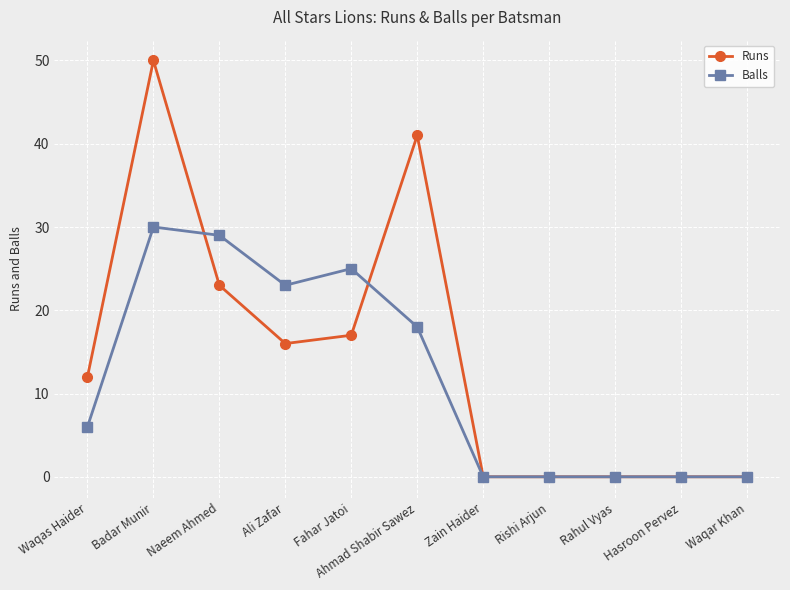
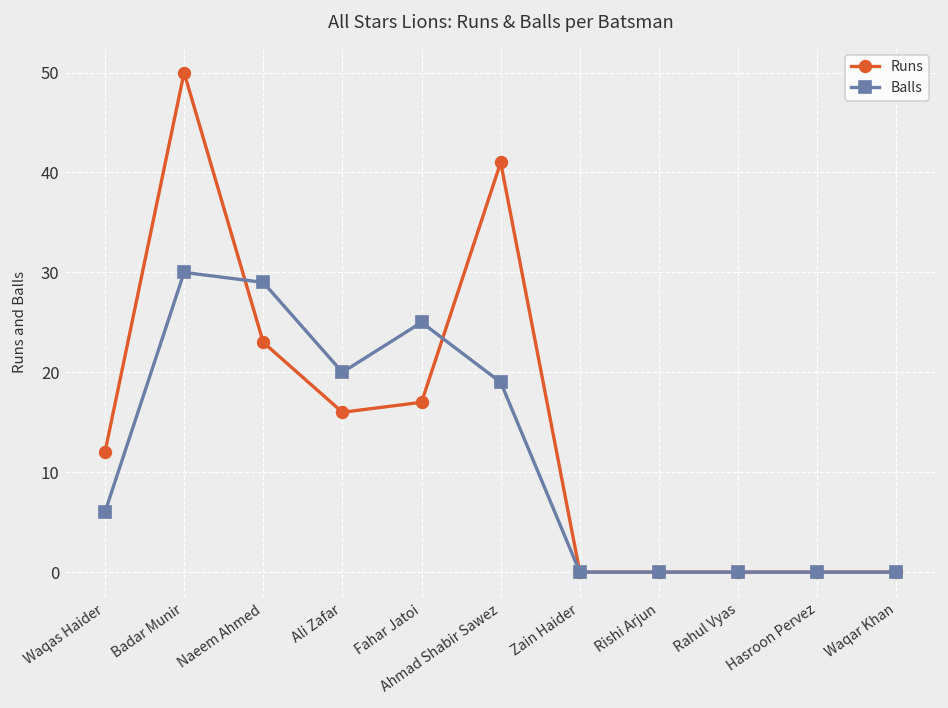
Balls, Ali Zafar: 23 -> 20
Balls, Ahmad Shabir Sawez: 18 -> 19
